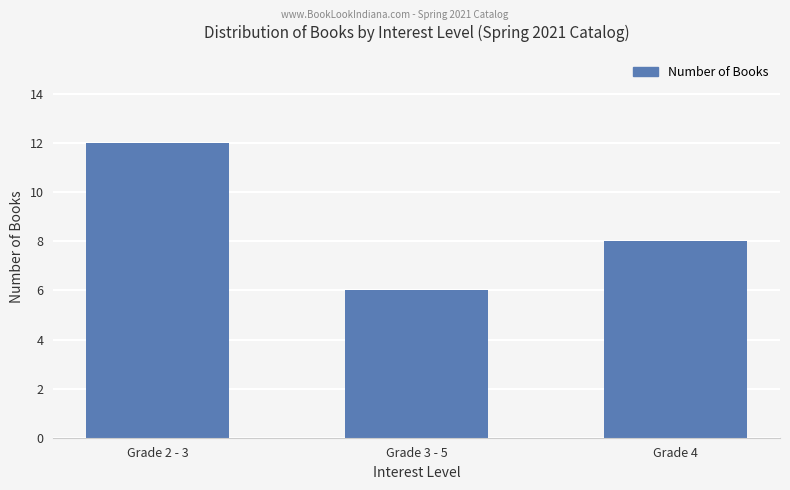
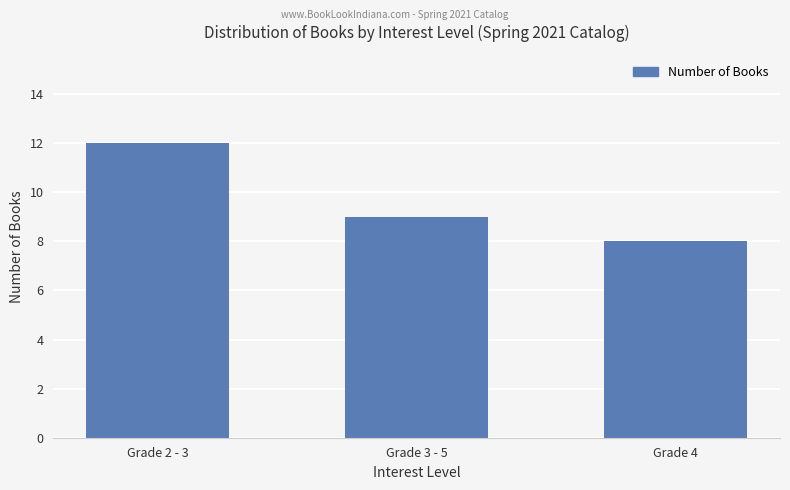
Grade 3 - 5: 6 -> 9
